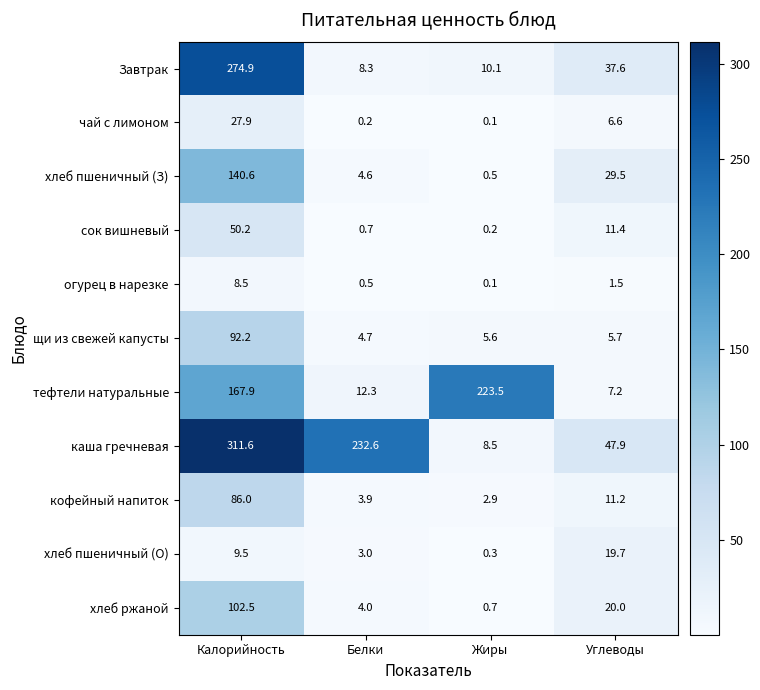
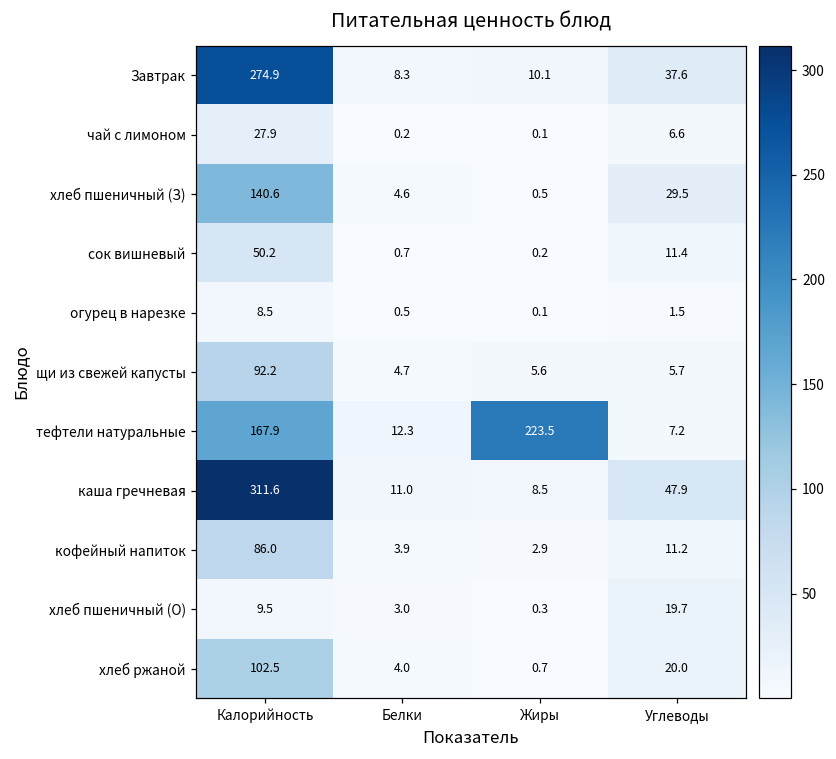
каша гречневая, Белки: 232.6 -> 11.0
